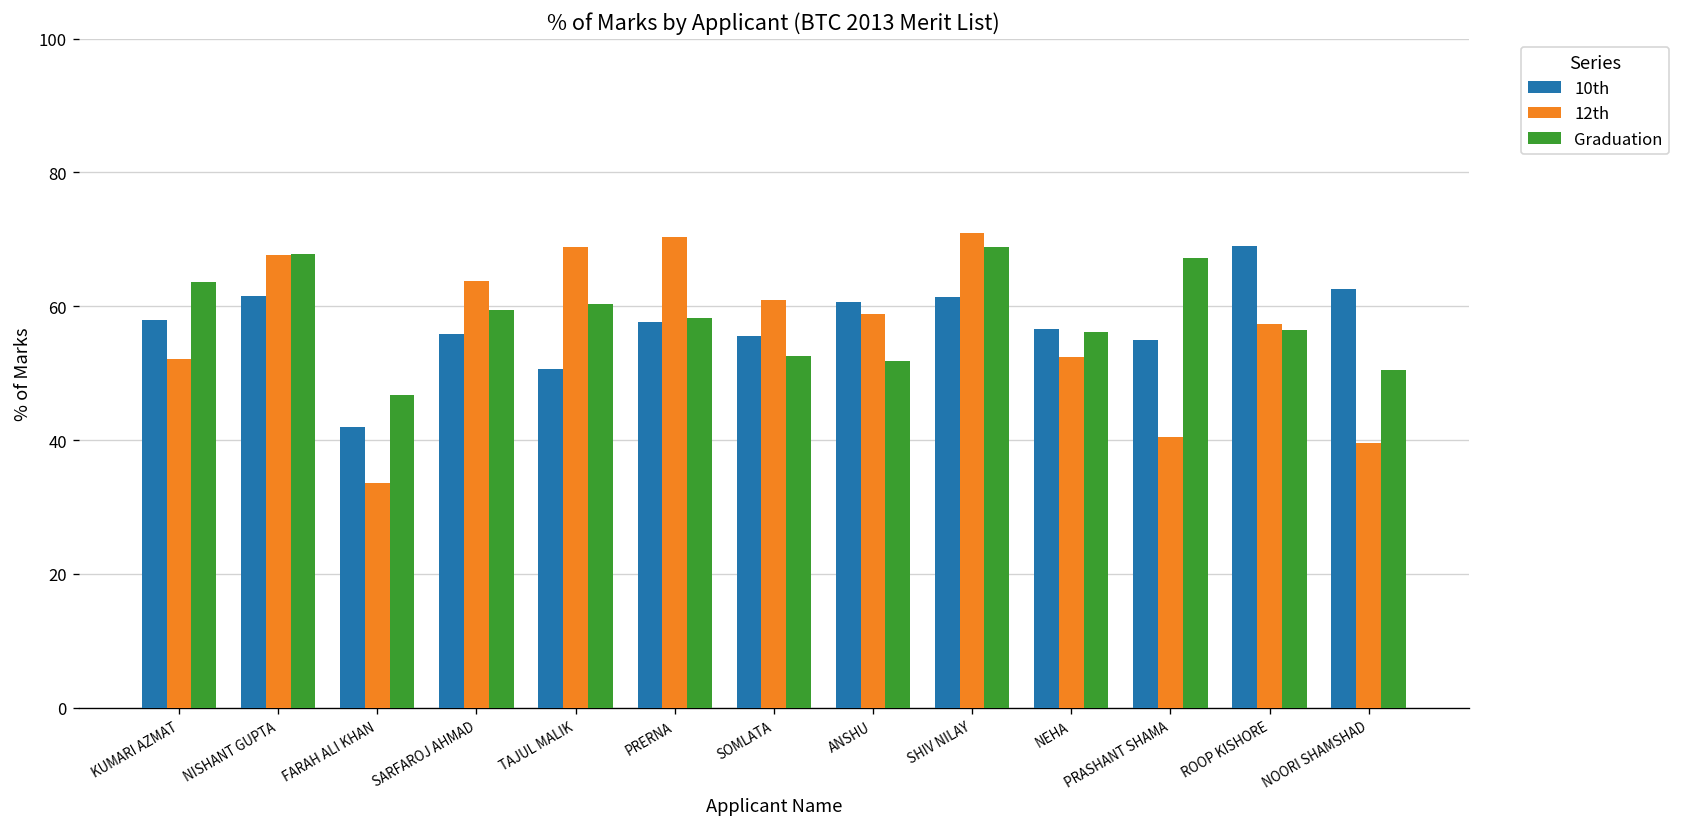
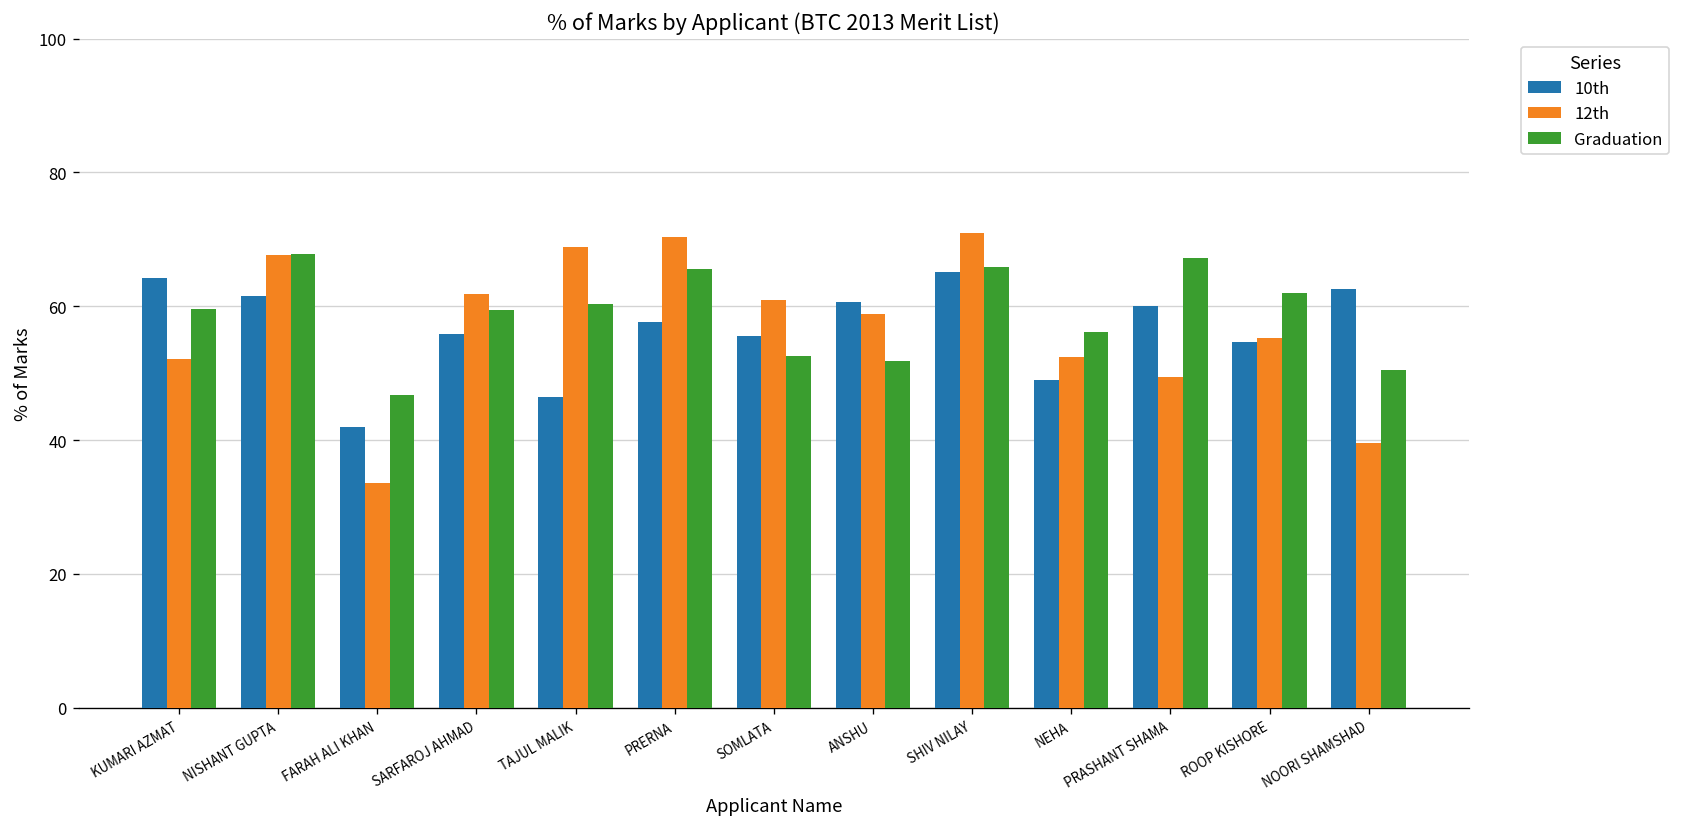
10th, KUMARI AZMAT: 58 -> 64
Graduation, KUMARI AZMAT: 64 -> 60
12th, SARFAROJ AHMAD: 64 -> 62
10th, TAJUL MALIK: 51 -> 47
Graduation, PRERNA: 58 -> 66
10th, SHIV NILAY: 61 -> 65
Graduation, SHIV NILAY: 69 -> 66
10th, NEHA: 57 -> 49
10th, PRASHANT SHAMA: 55 -> 60
12th, PRASHANT SHAMA: 41 -> 49
10th, ROOP KISHORE: 69 -> 55
12th, ROOP KISHORE: 57 -> 55
Graduation, ROOP KISHORE: 57 -> 62
